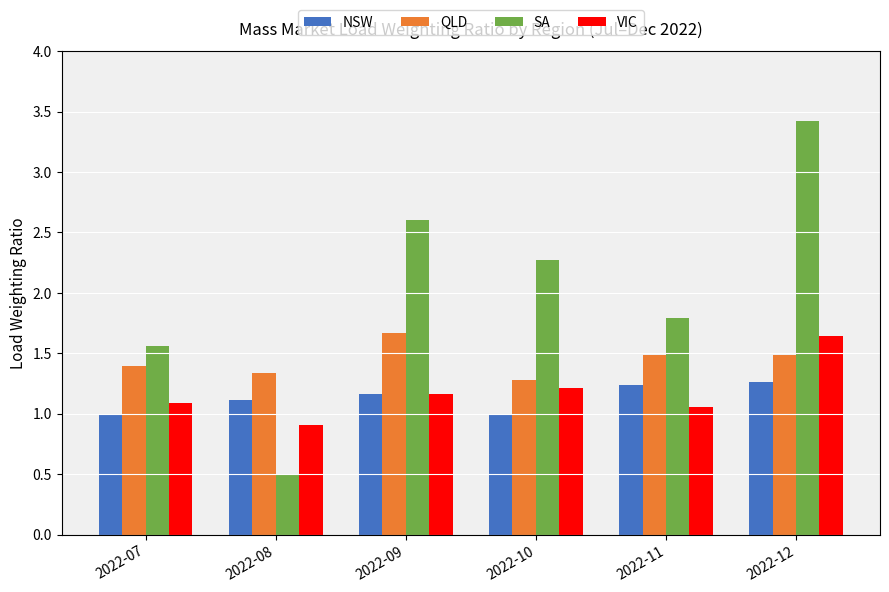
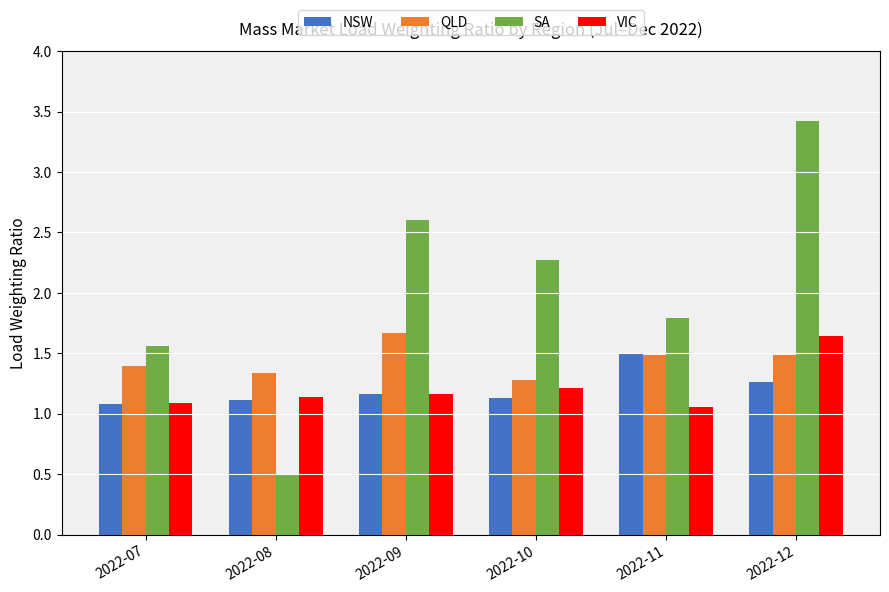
NSW, 2022-07: 1.00 -> 1.08
VIC, 2022-08: 0.90 -> 1.14
NSW, 2022-10: 0.99 -> 1.13
NSW, 2022-11: 1.23 -> 1.49
